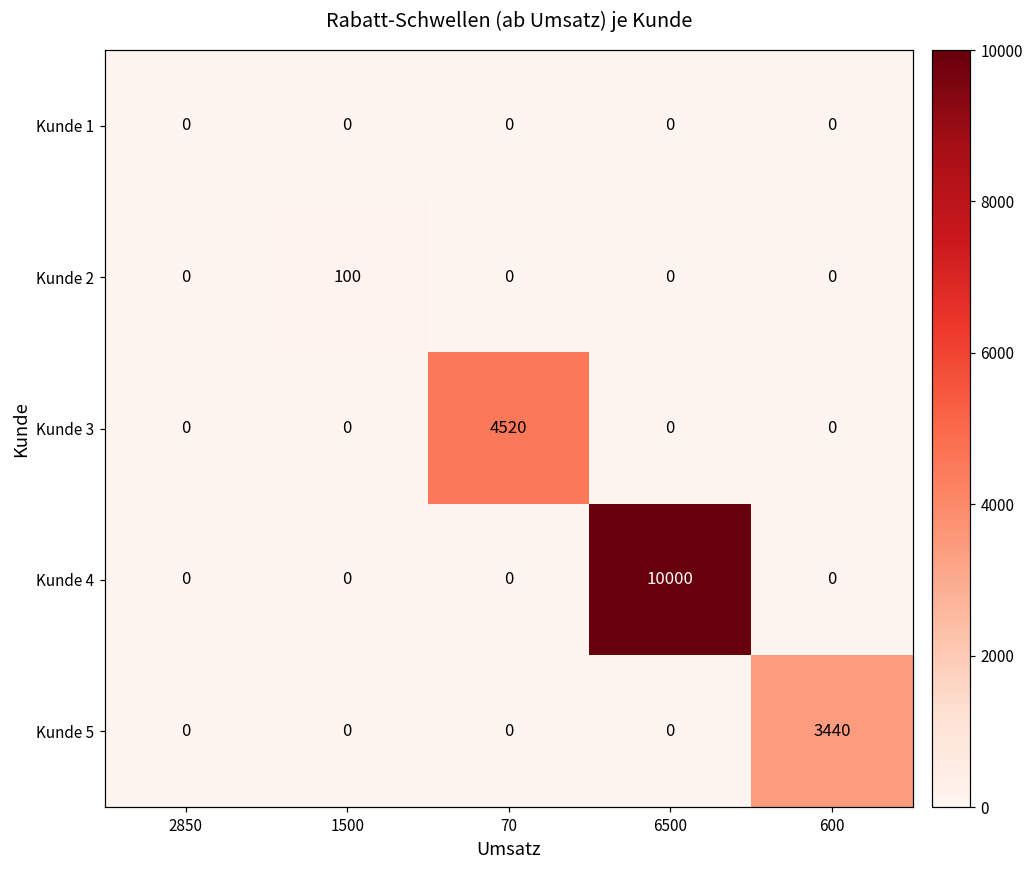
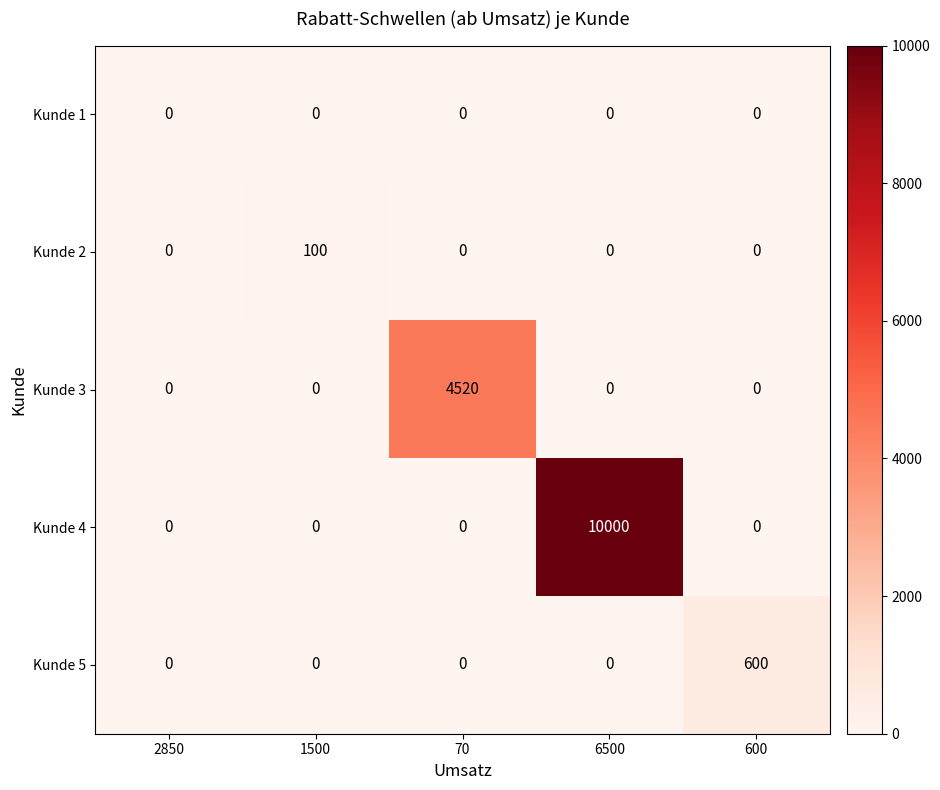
Kunde 5, 600: 3440 -> 600
